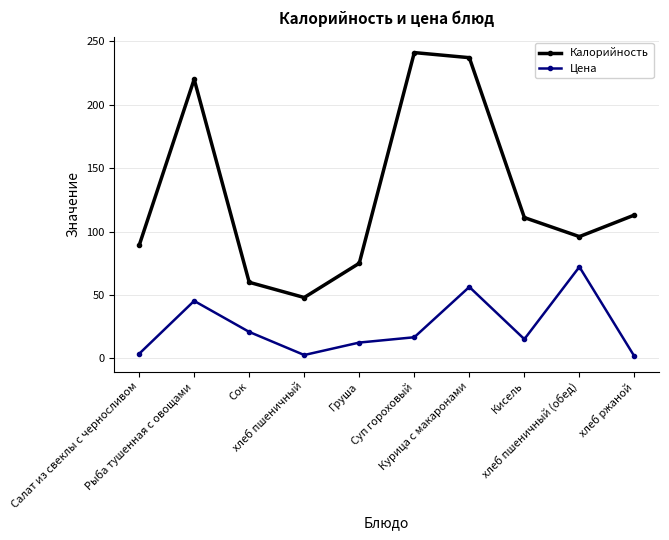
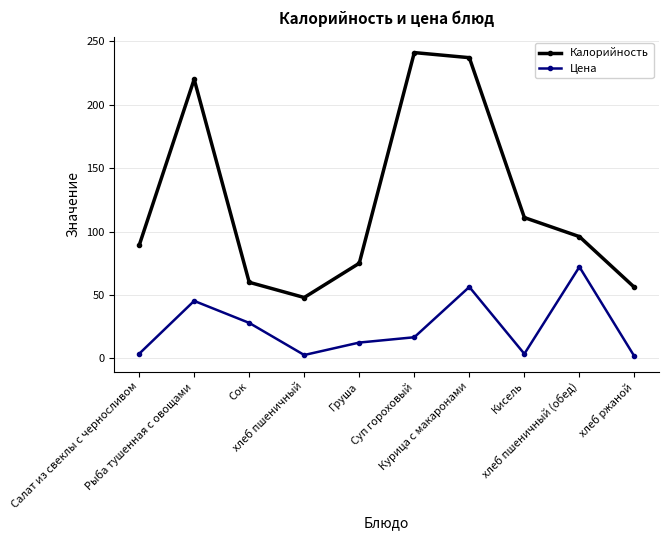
Цена, Сок: 21 -> 28
Цена, Кисель: 15 -> 4
Калорийность, хлеб ржаной: 113 -> 56
